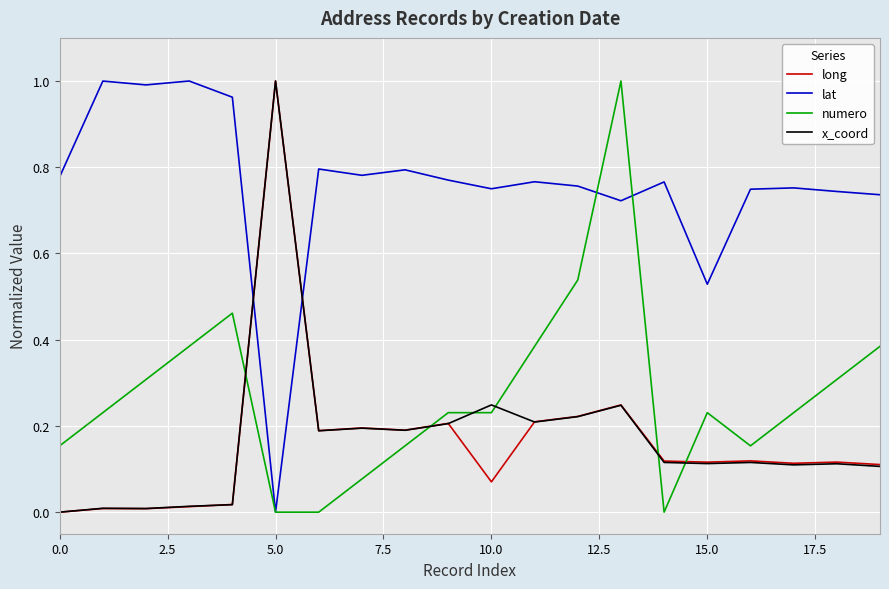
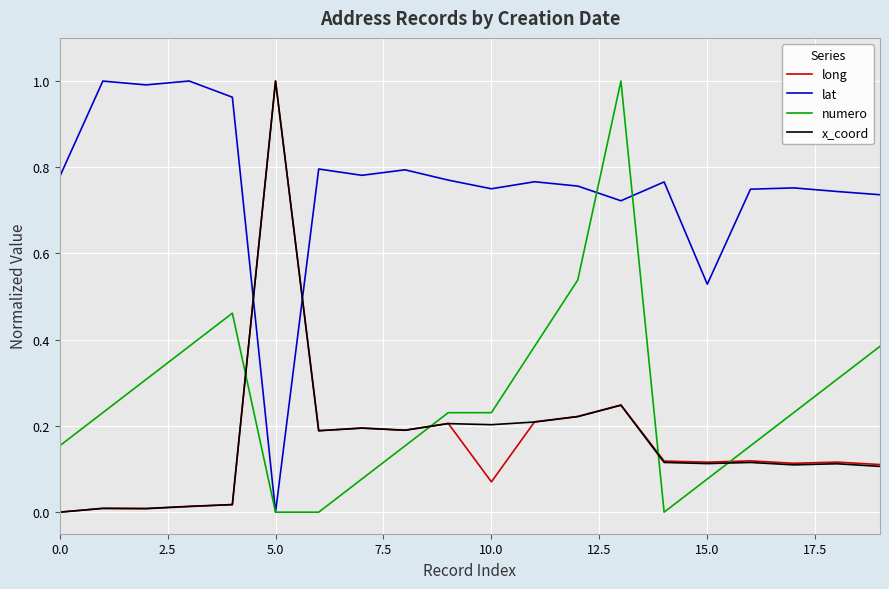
x_coord, 10.0: 0.25 -> 0.20
numero, 15.0: 0.23 -> 0.08
